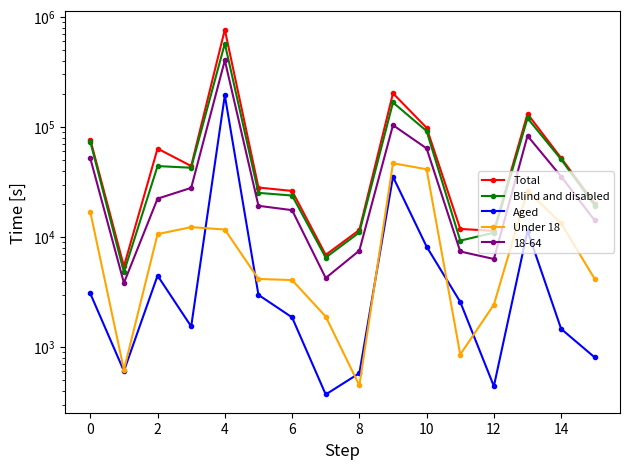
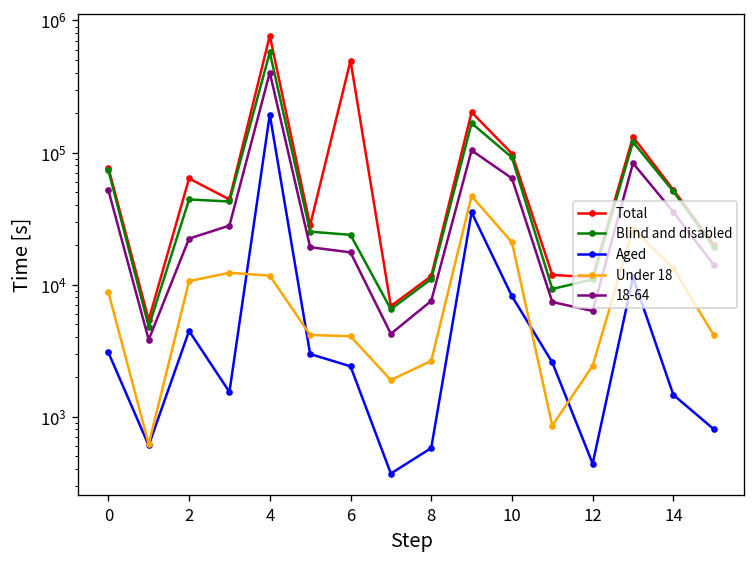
Under 18, 0: 17000 -> 9000
Total, 6: 26000 -> 500000
Aged, 6: 1900 -> 2400
Under 18, 8: 450 -> 2600
Under 18, 10: 41000 -> 21000
